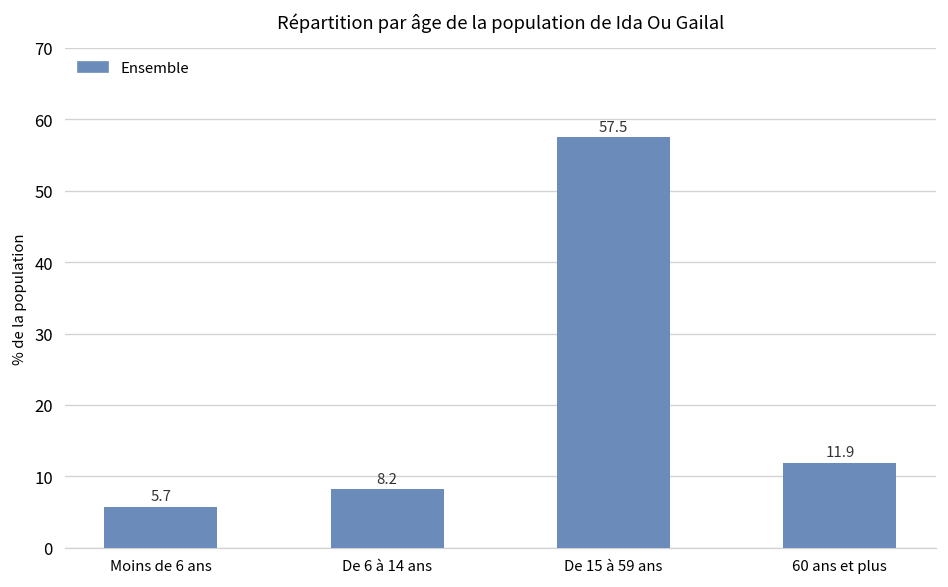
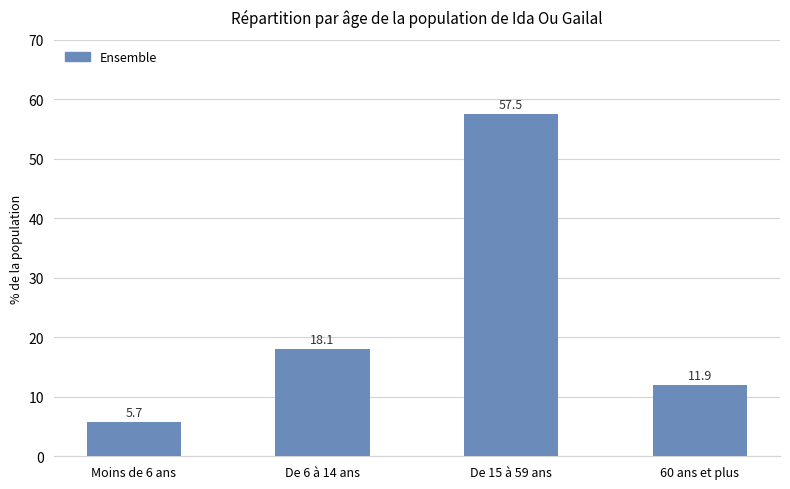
De 6 à 14 ans: 8.2 -> 18.1
